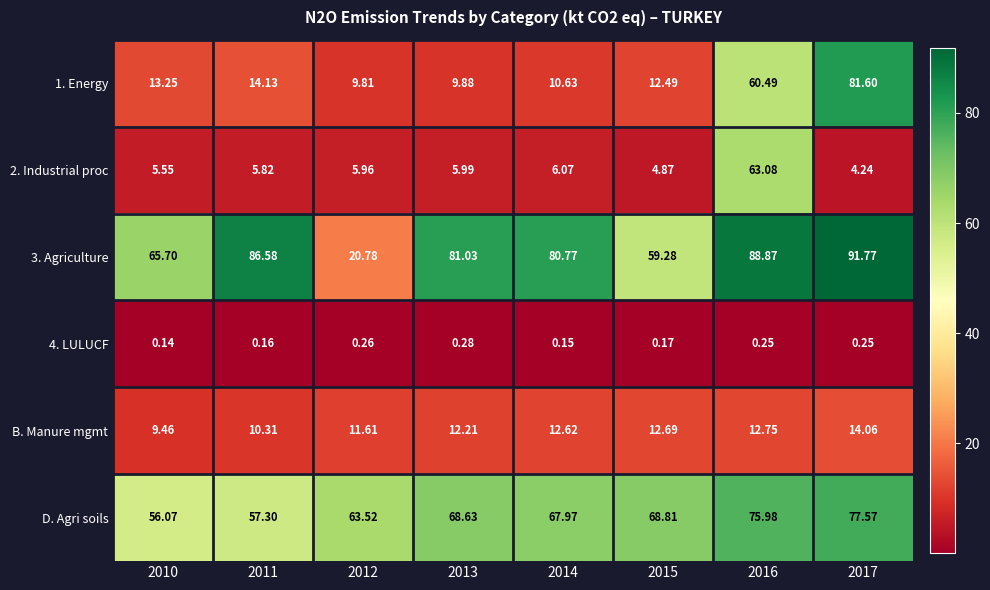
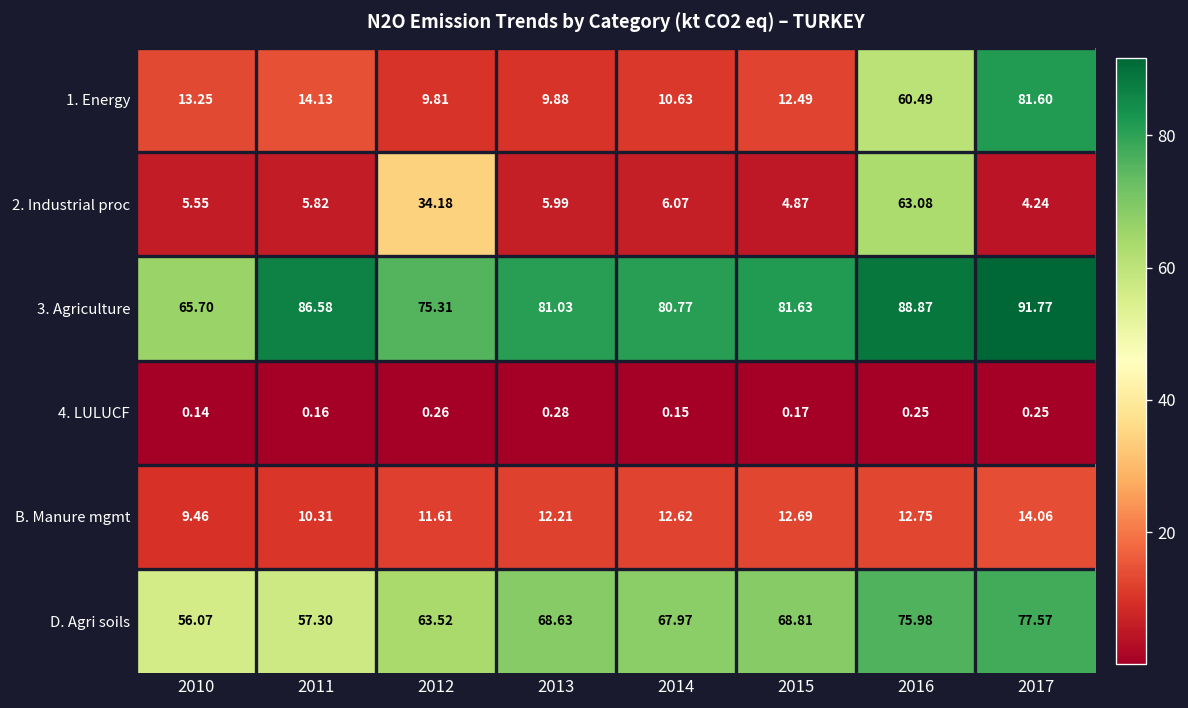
2. Industrial proc, 2012: 5.96 -> 34.18
3. Agriculture, 2012: 20.78 -> 75.31
3. Agriculture, 2015: 59.28 -> 81.63
